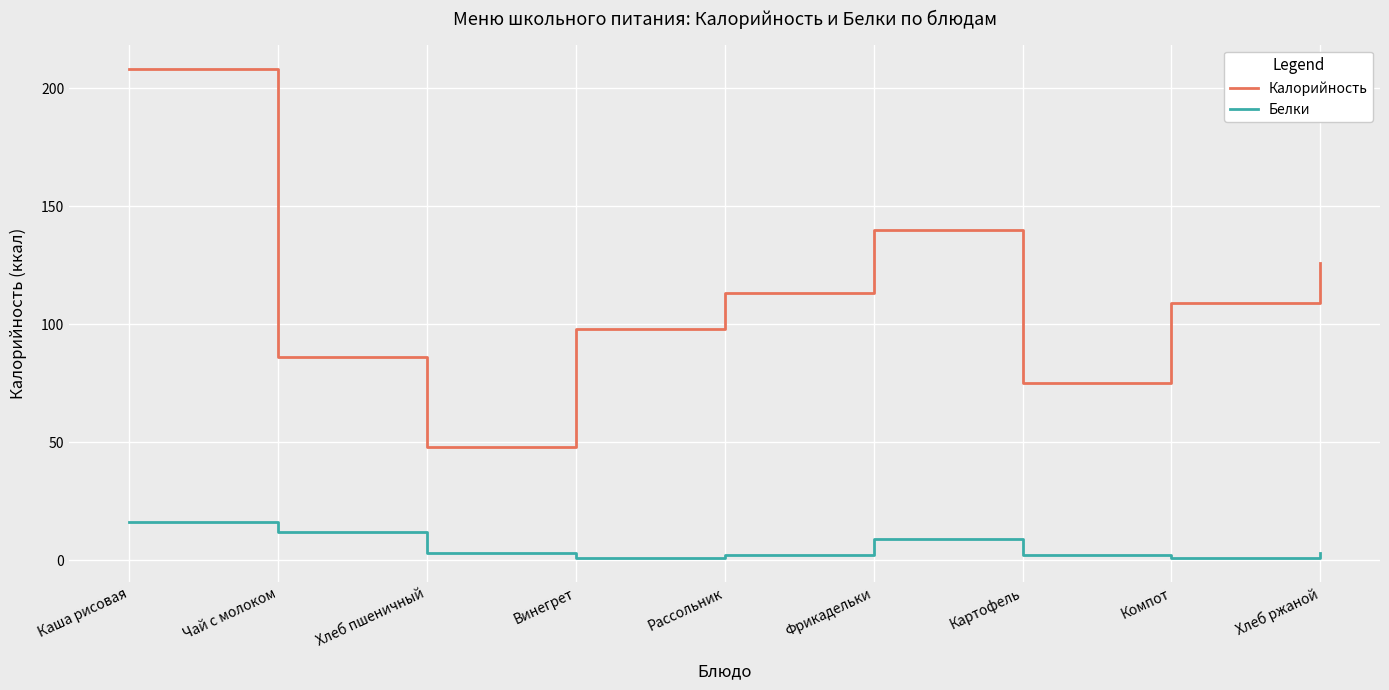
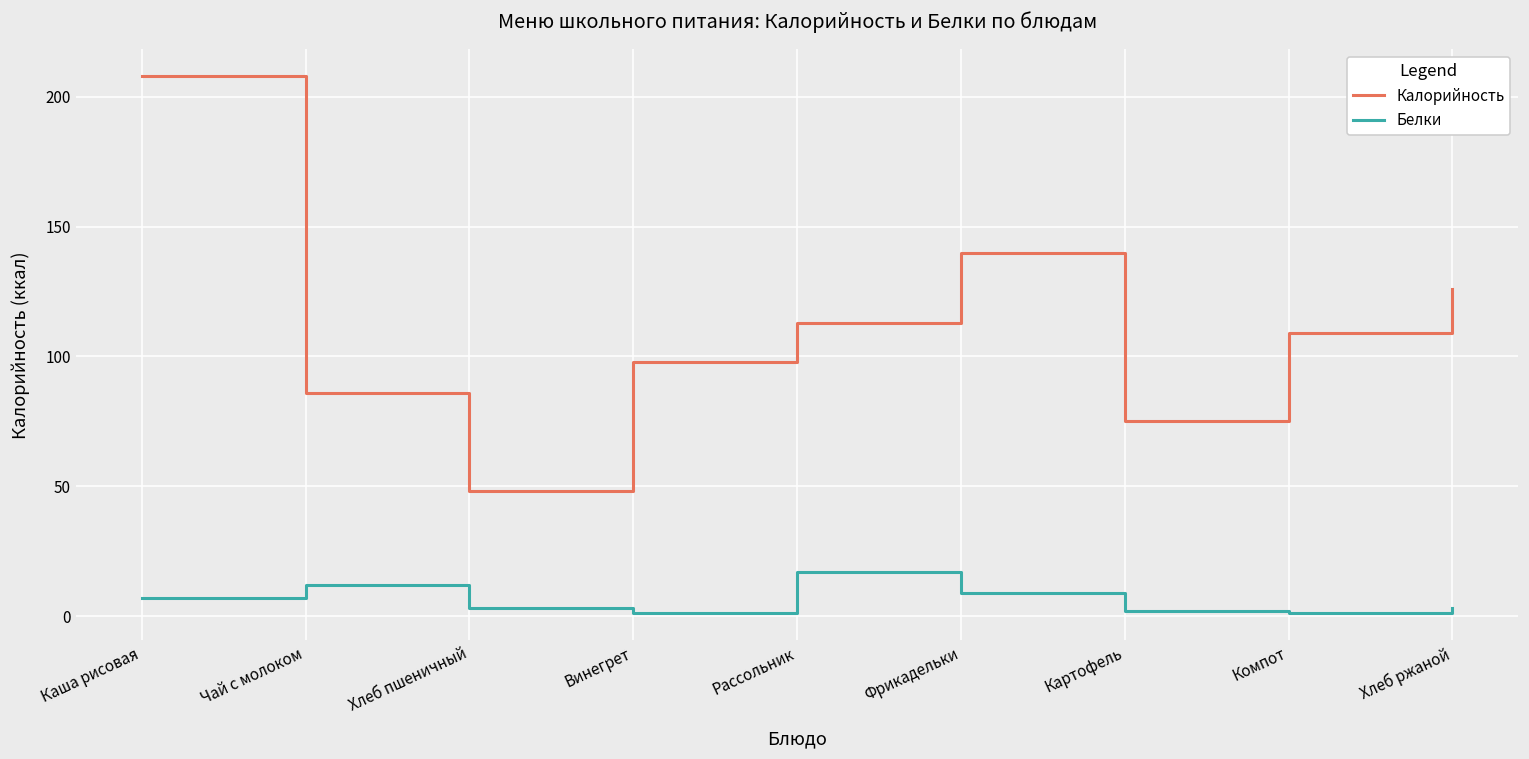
Белки, Каша рисовая: 16 -> 7
Белки, Рассольник: 2 -> 17
